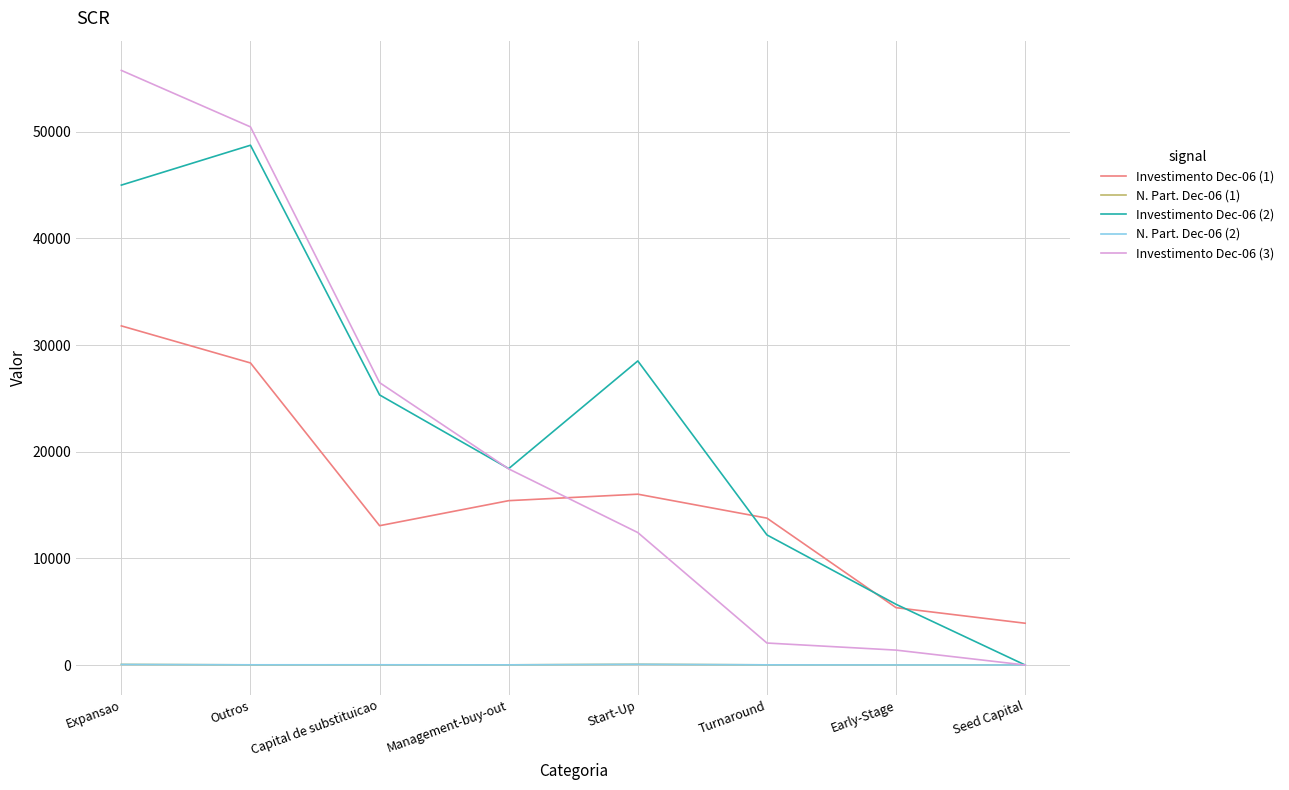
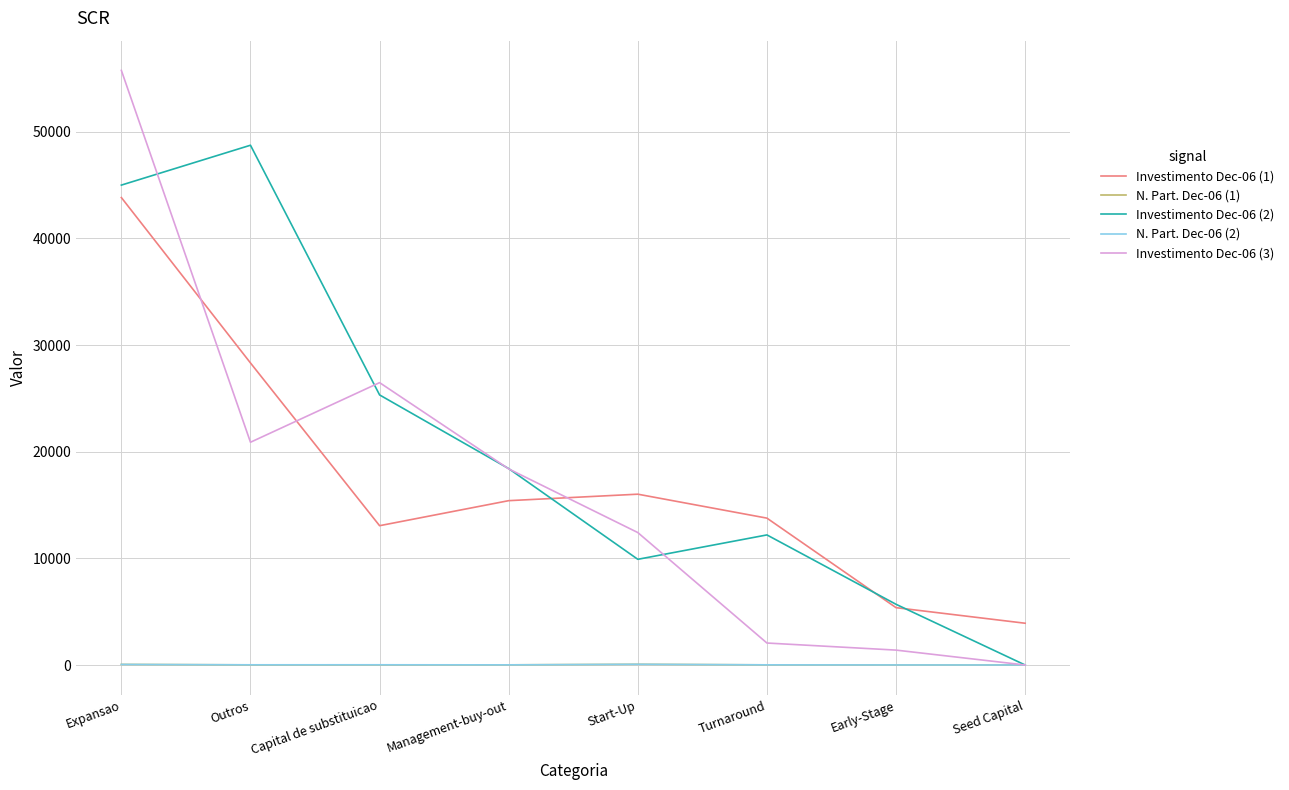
Investimento Dec-06 (1), Expansao: 31800 -> 43800
Investimento Dec-06 (3), Outros: 50500 -> 20900
Investimento Dec-06 (2), Start-Up: 28500 -> 9900
